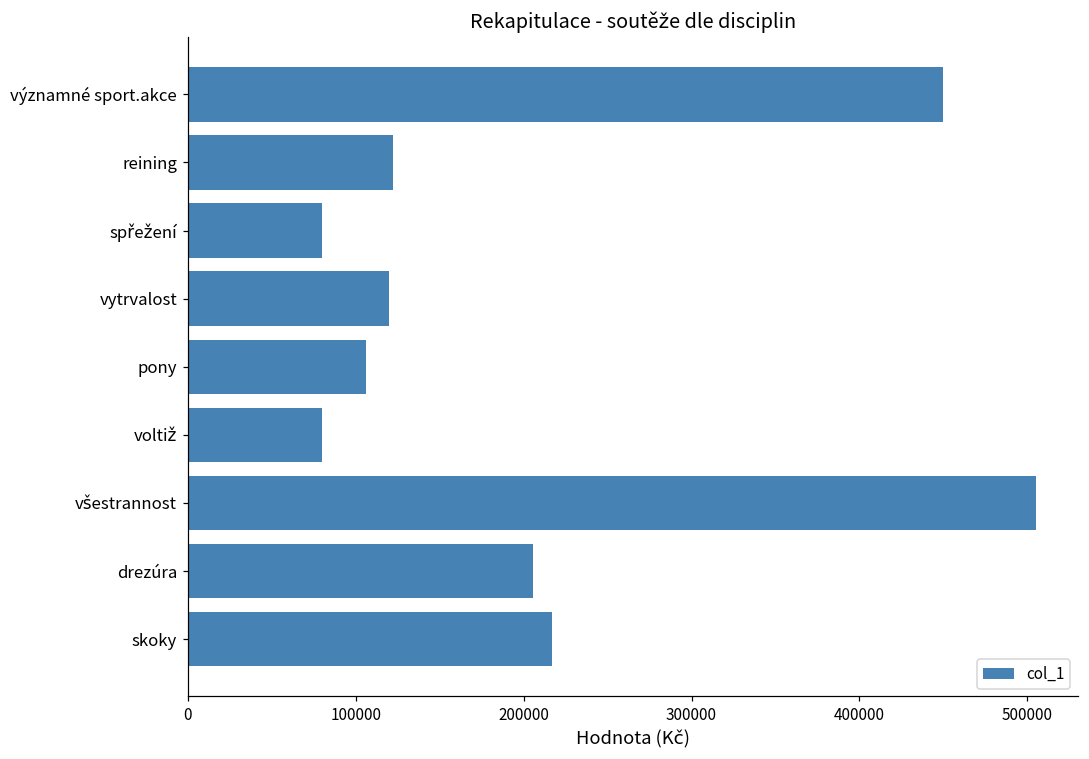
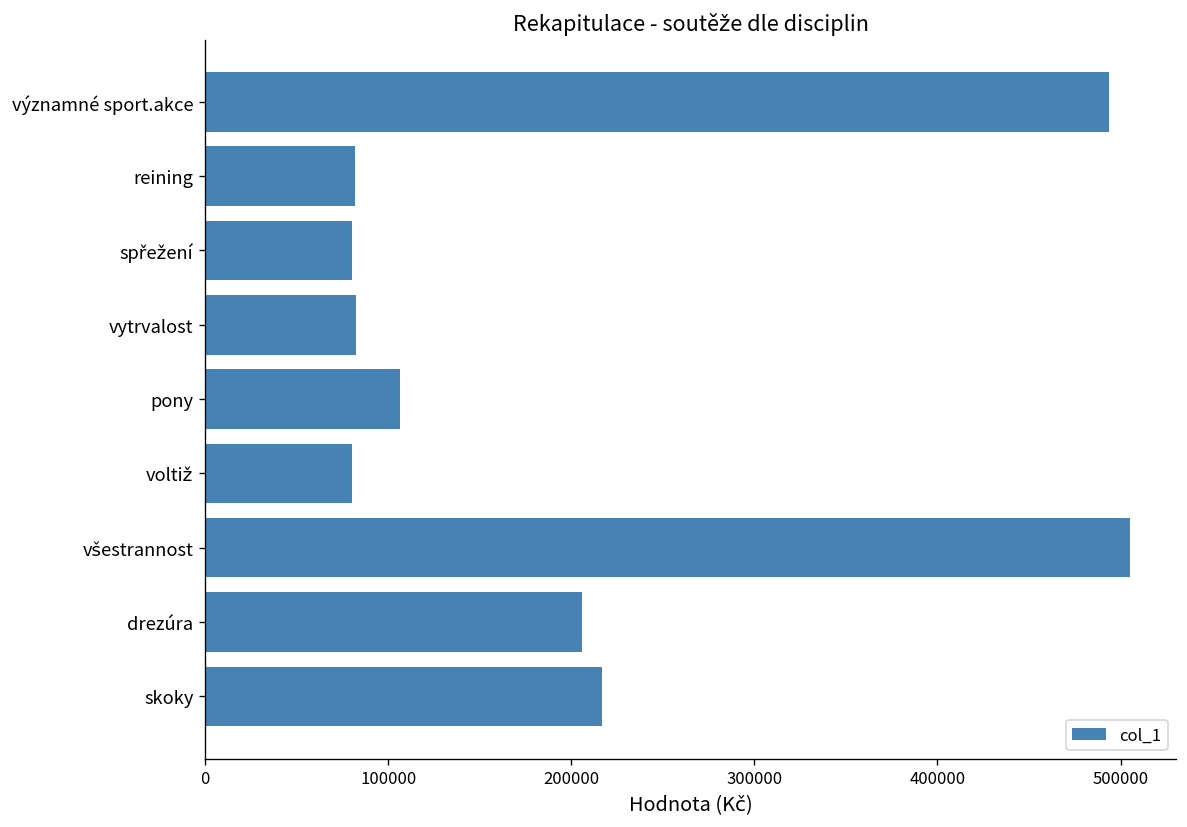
významné sport.akce: 450000 -> 494000
reining: 122000 -> 82000
vytrvalost: 120000 -> 82000
